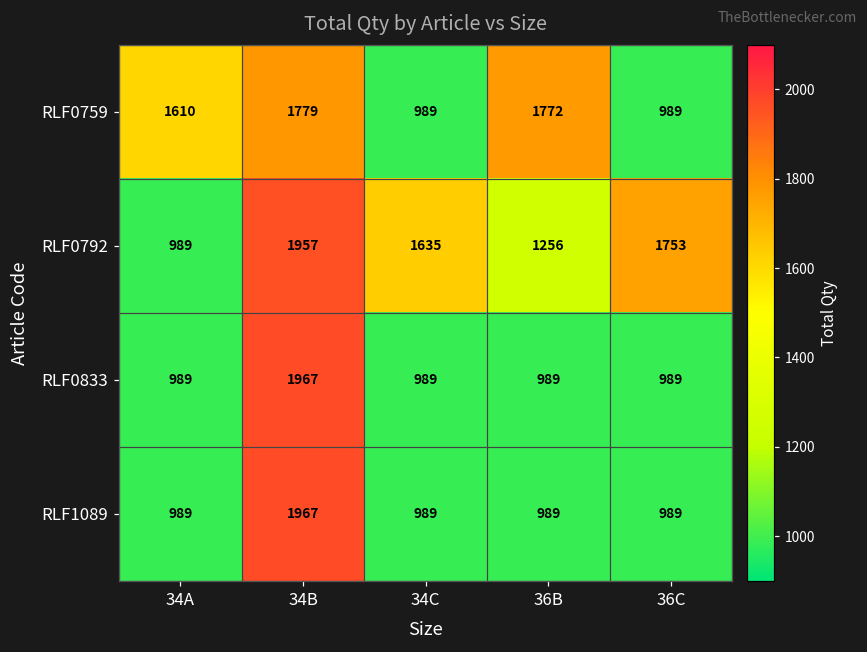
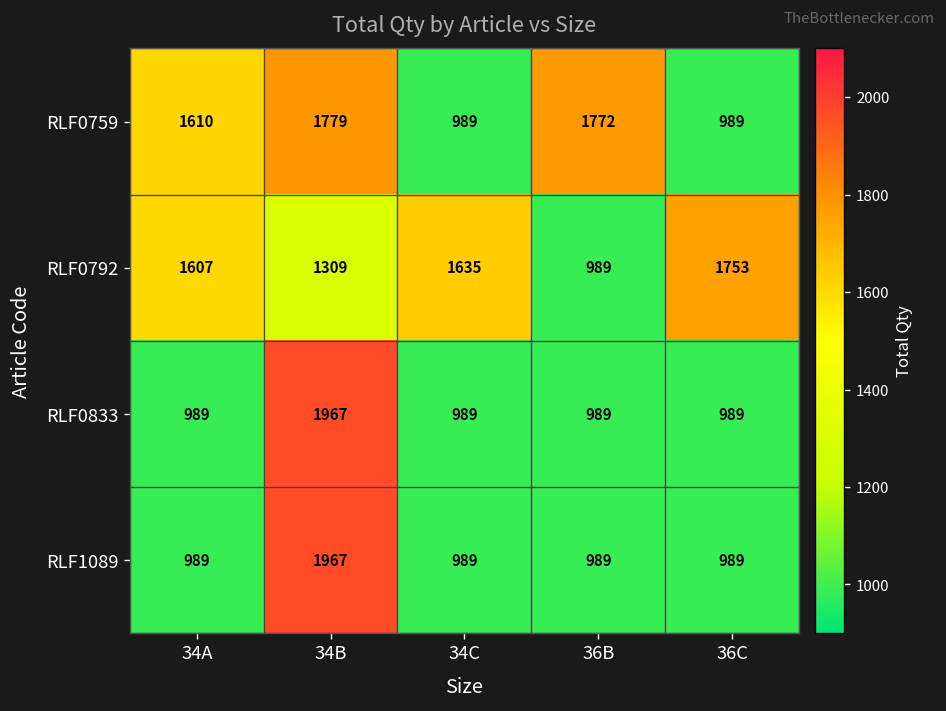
RLF0792, 34A: 989 -> 1607
RLF0792, 34B: 1957 -> 1309
RLF0792, 36B: 1256 -> 989
